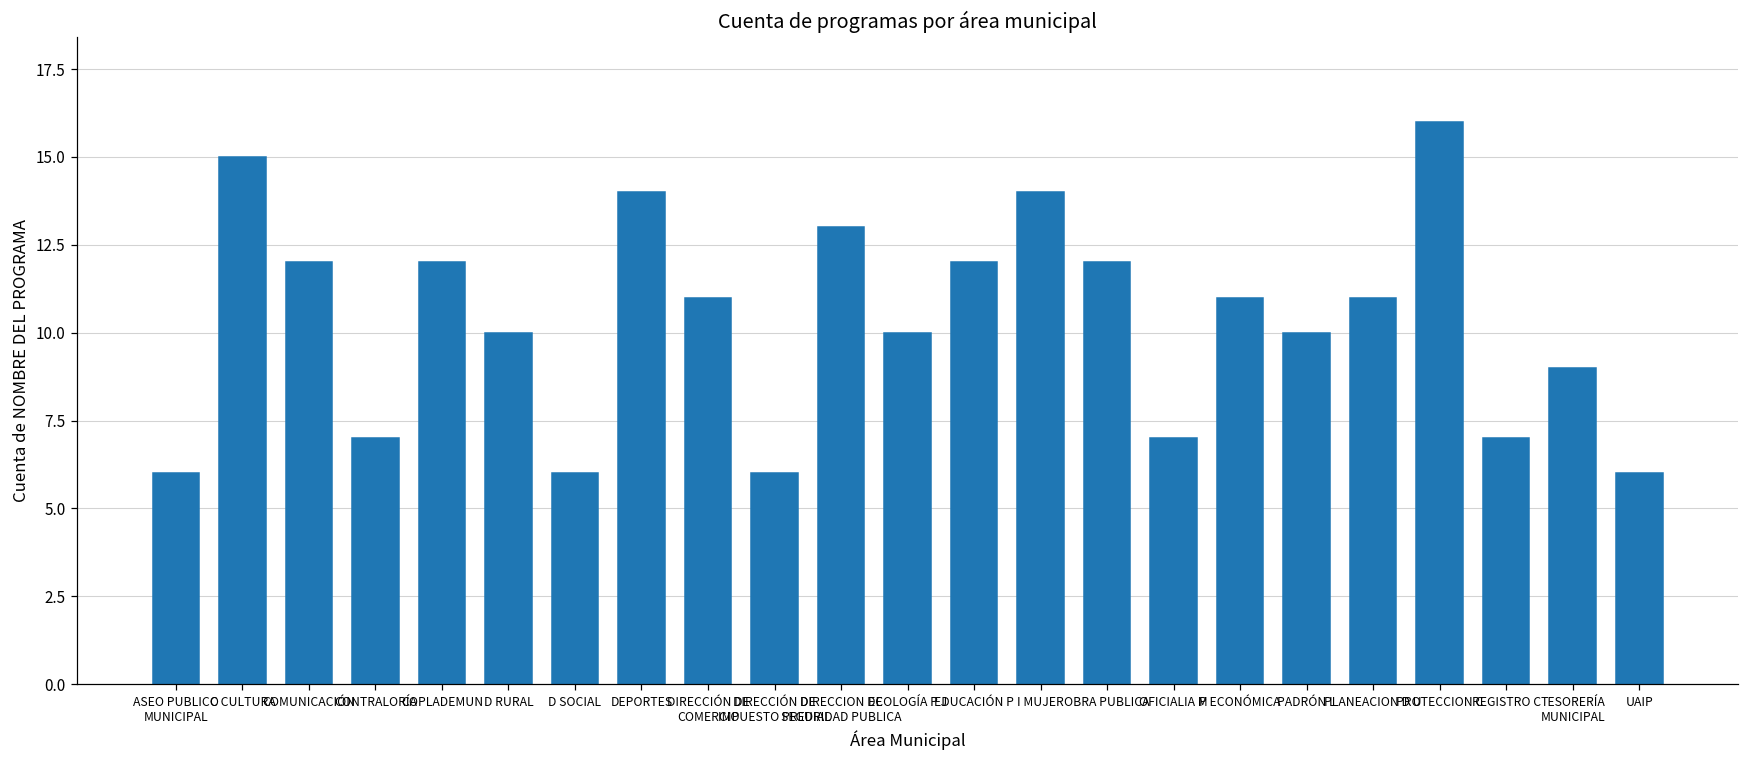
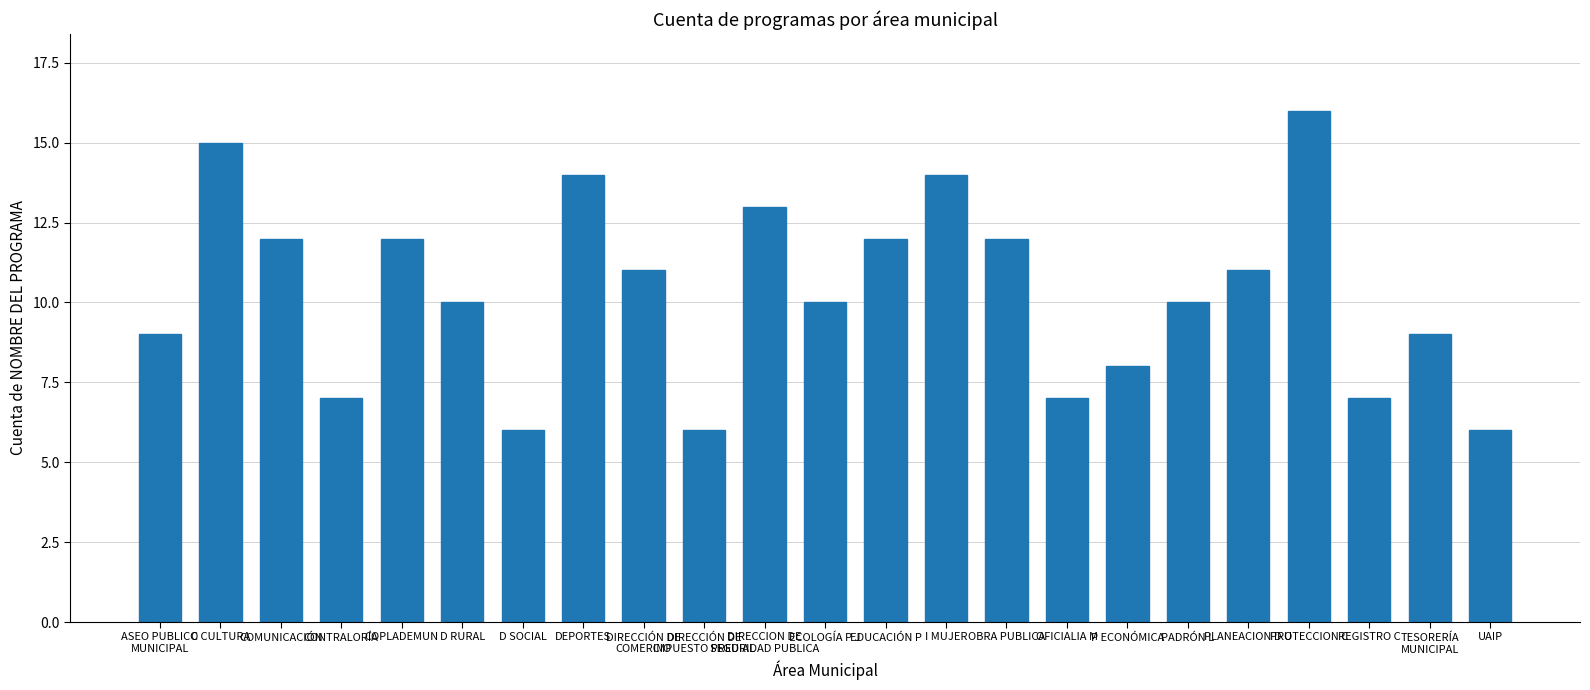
ASEO PUBLICO MUNICIPAL: 6 -> 9
P ECONÓMICA: 11 -> 8
